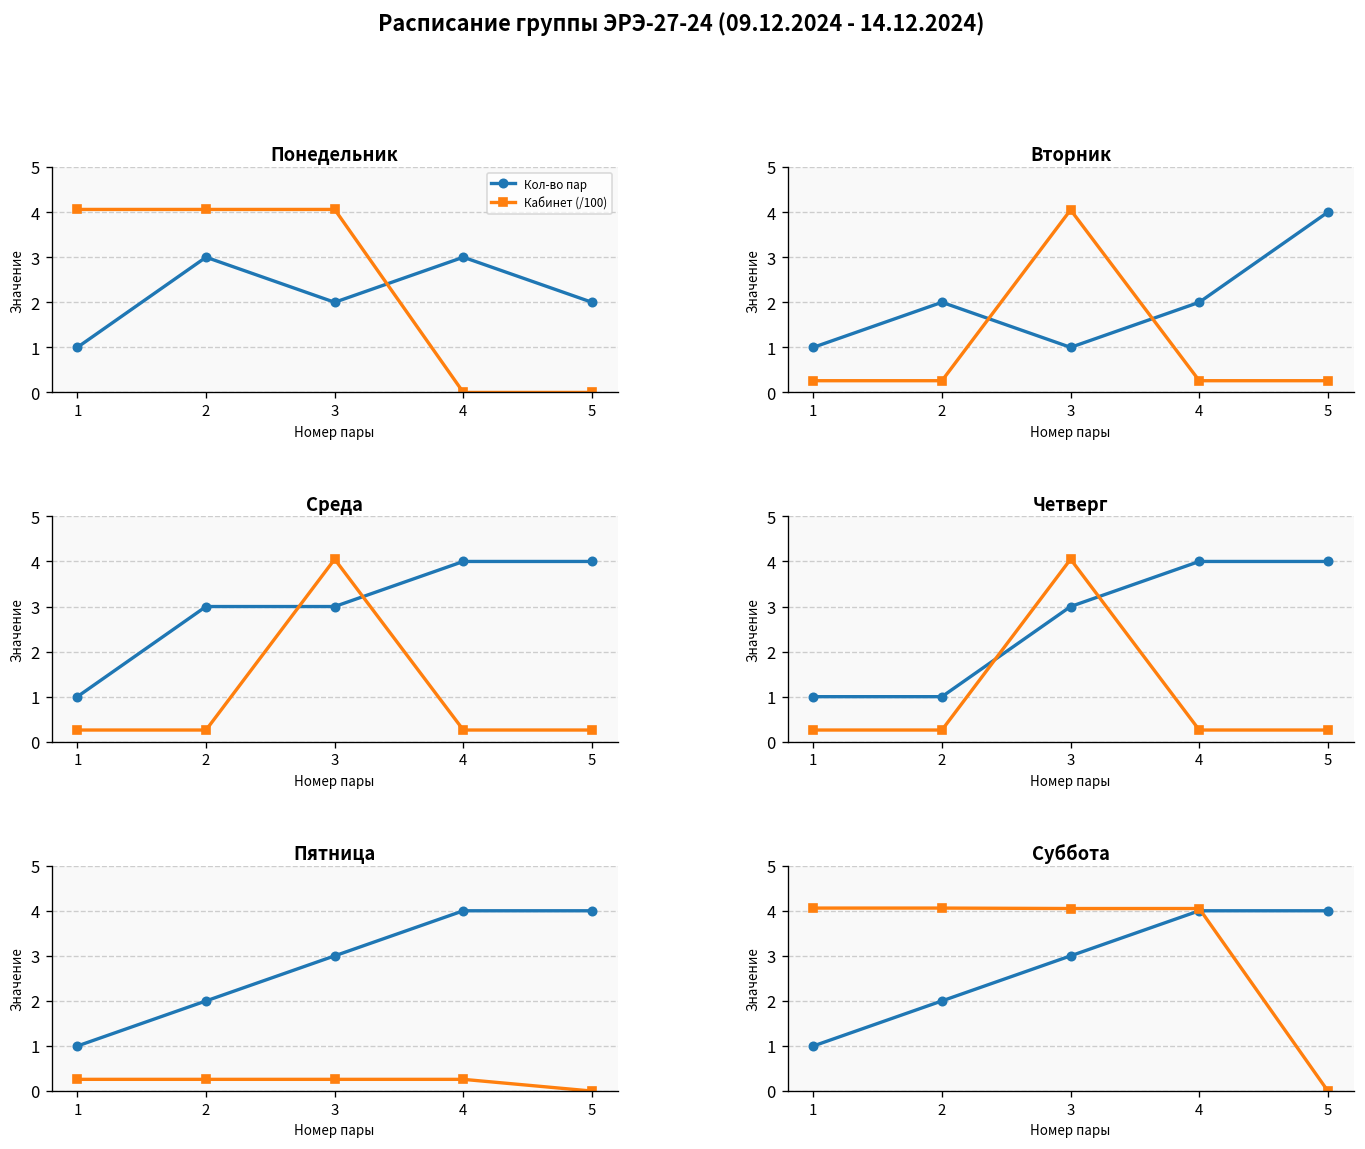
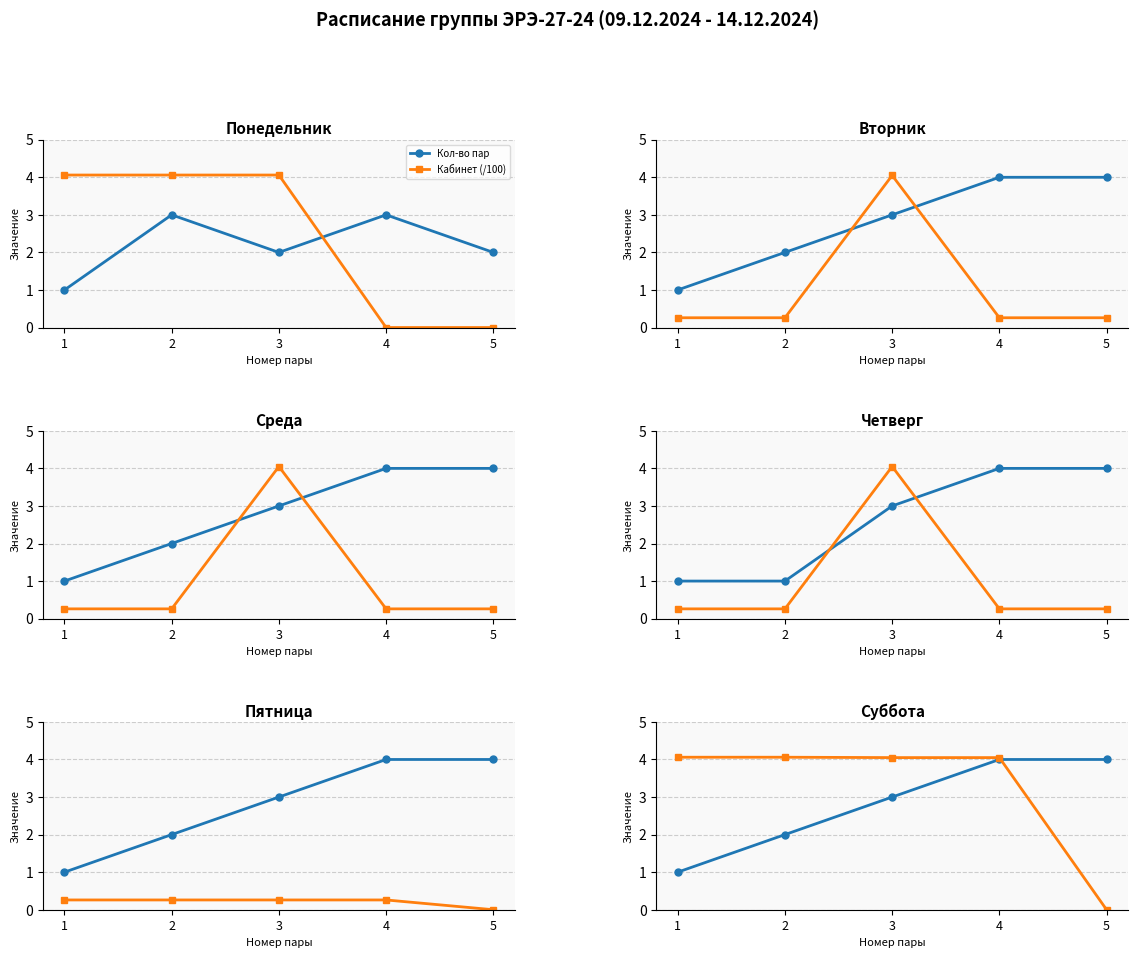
Вторник, Кол-во пар, 3: 1 -> 3
Вторник, Кол-во пар, 4: 2 -> 4
Среда, Кол-во пар, 2: 3 -> 2
